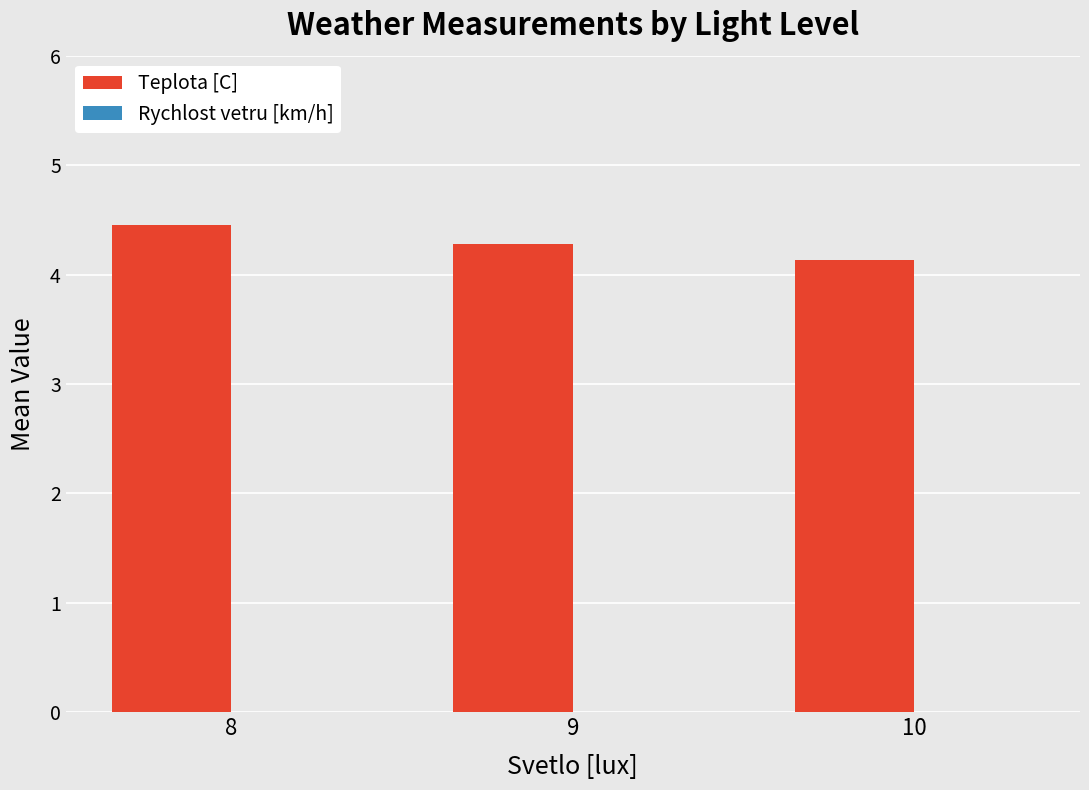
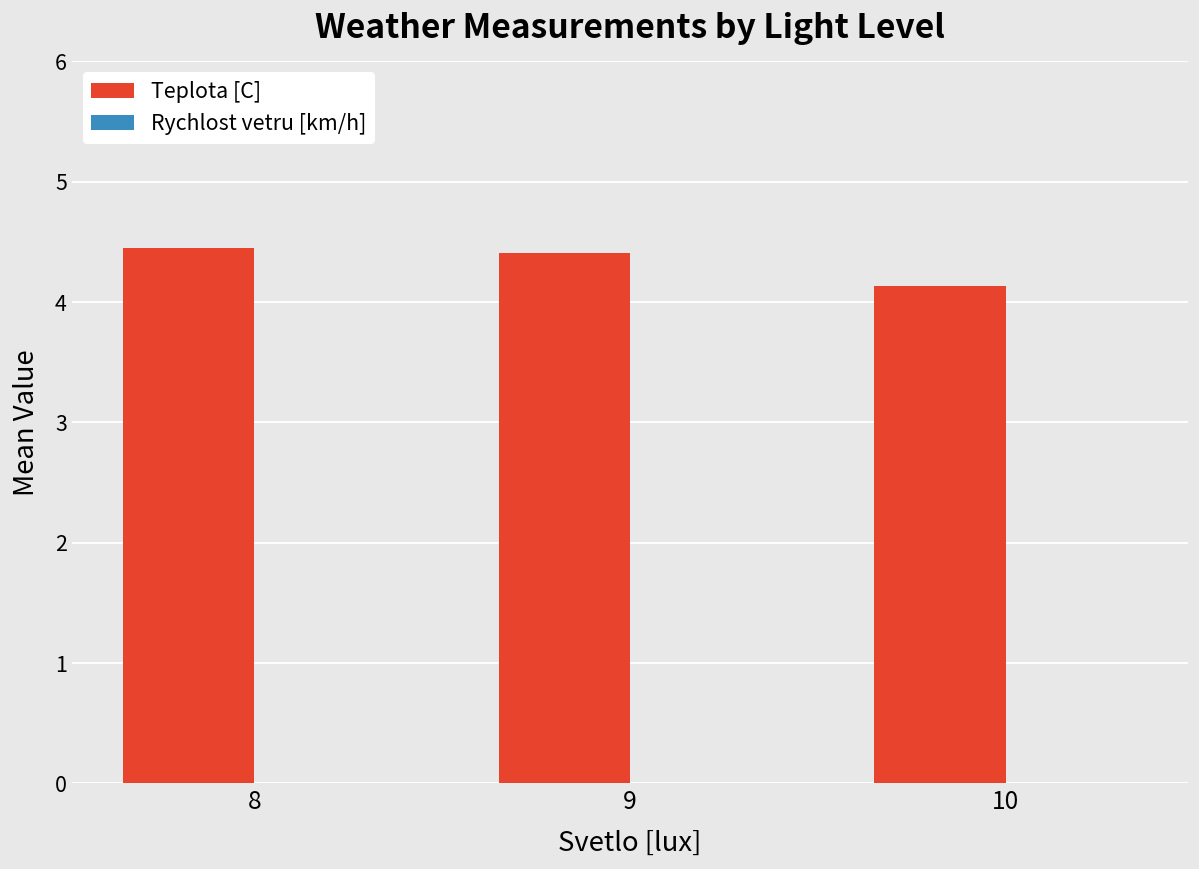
Teplota [C], 9: 4.28 -> 4.41
